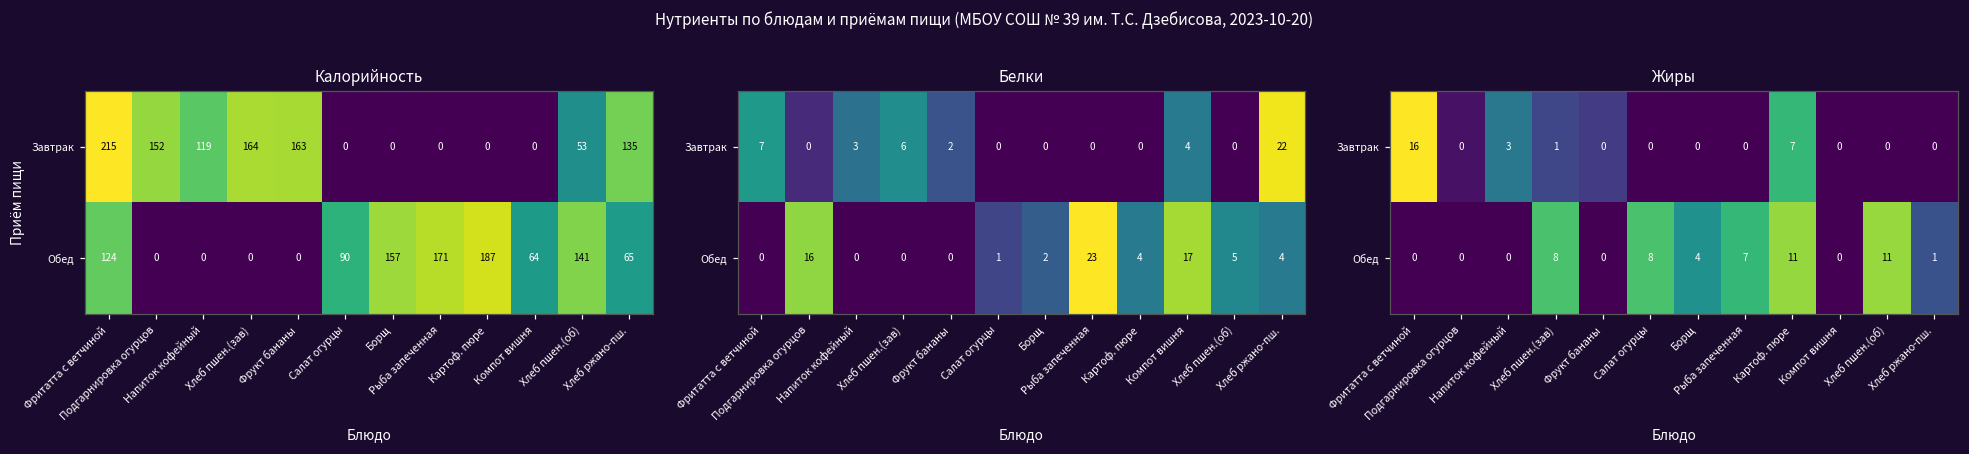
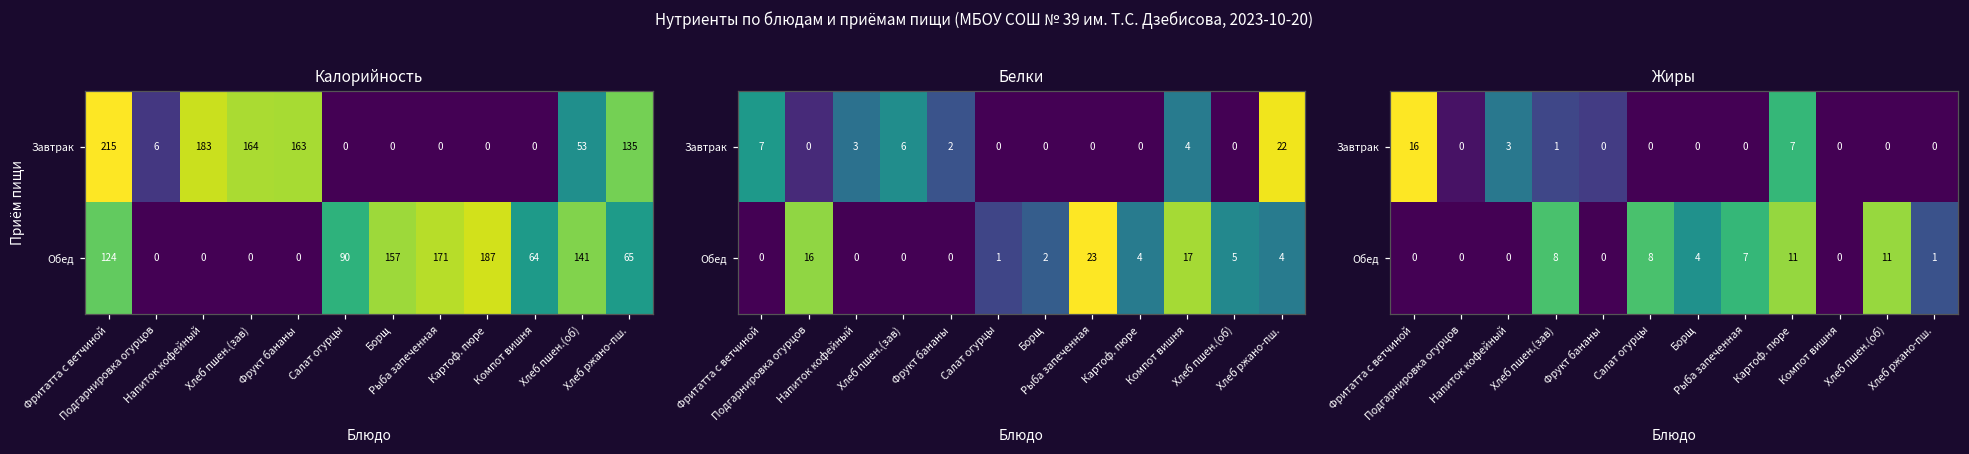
Калорийность, Завтрак, Подгарнировка огурцов: 152 -> 6
Калорийность, Завтрак, Напиток кофейный: 119 -> 183
